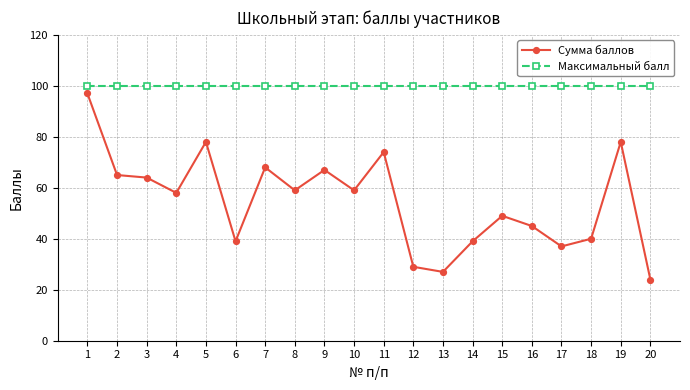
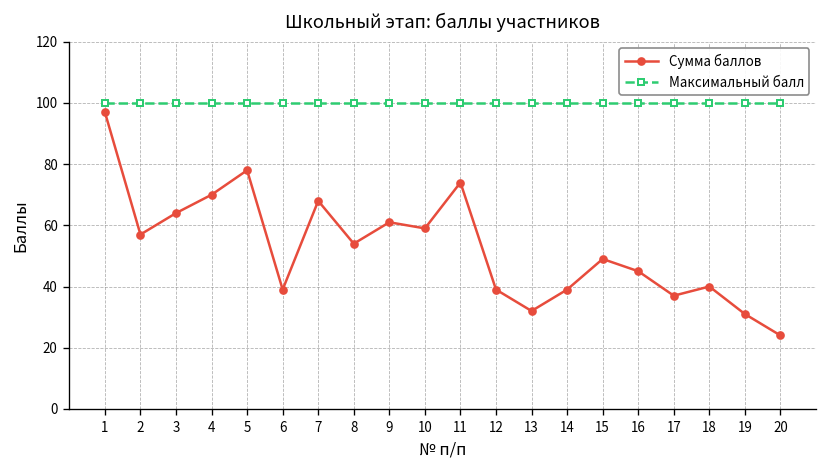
Сумма баллов, 2: 65 -> 57
Сумма баллов, 4: 58 -> 70
Сумма баллов, 8: 59 -> 54
Сумма баллов, 9: 67 -> 61
Сумма баллов, 12: 29 -> 39
Сумма баллов, 13: 27 -> 32
Сумма баллов, 19: 78 -> 31
